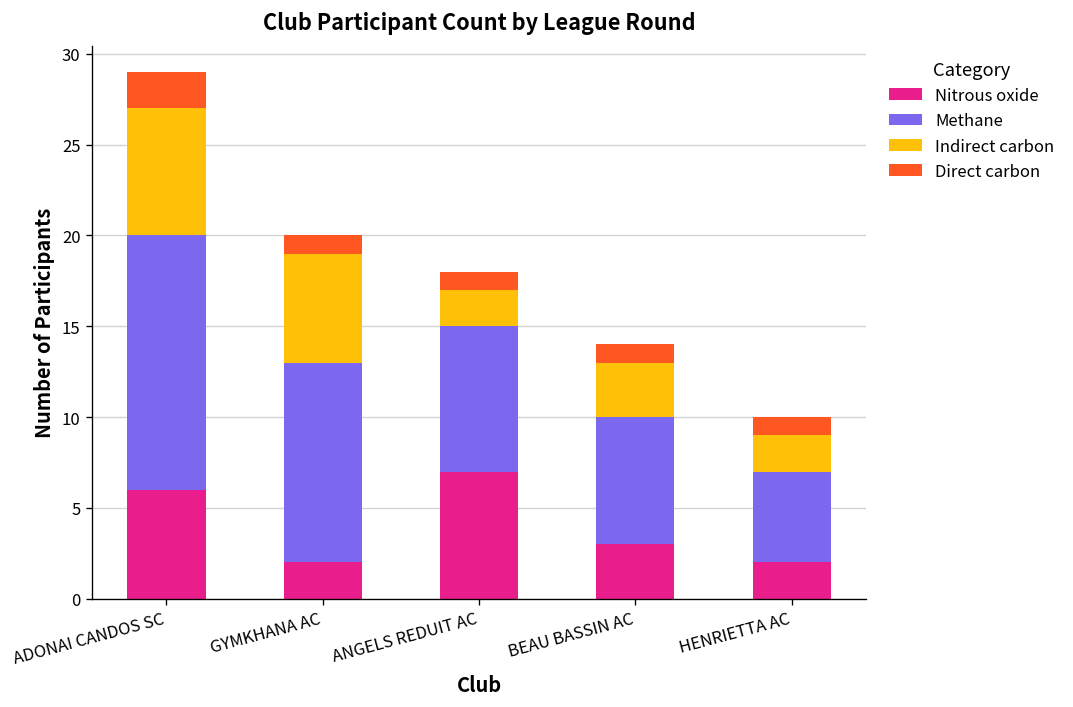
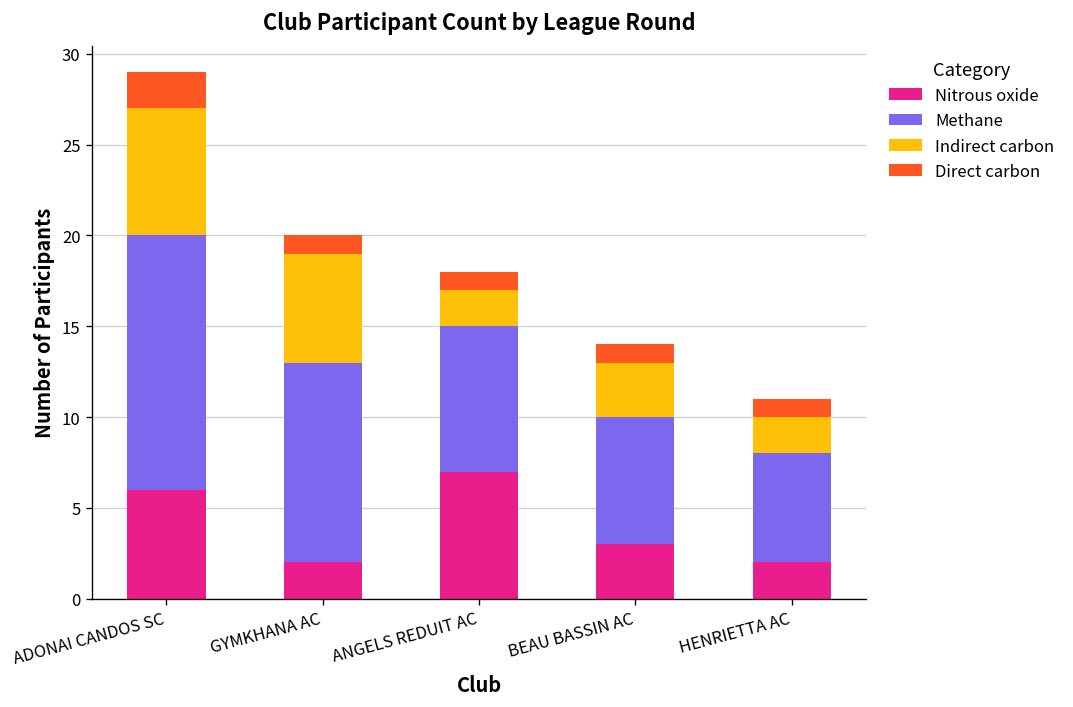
Methane, HENRIETTA AC: 5 -> 6
